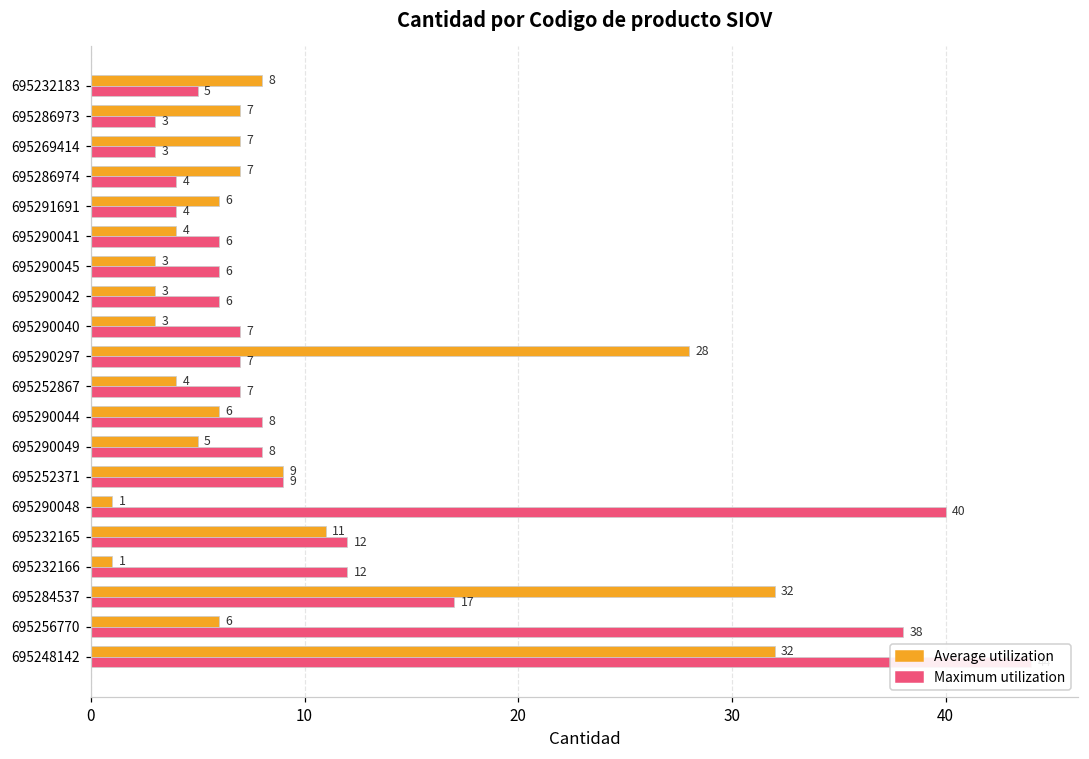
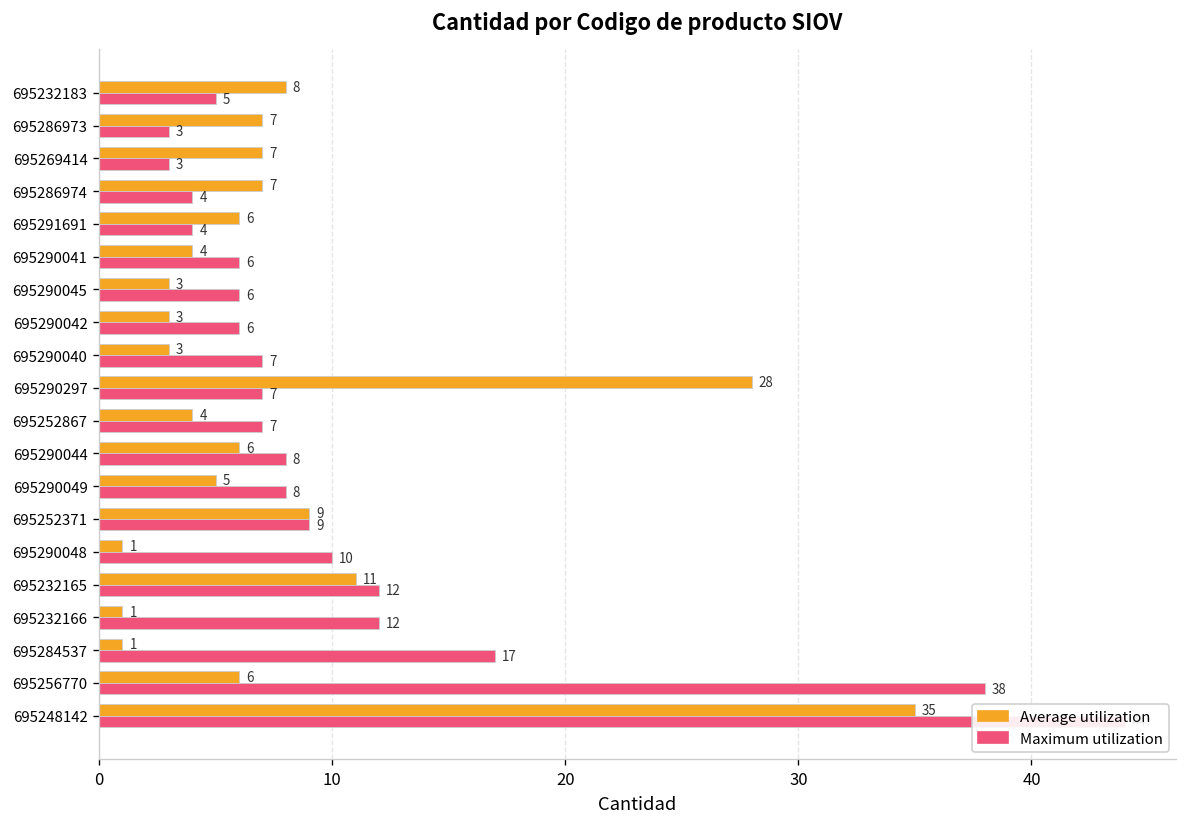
Maximum utilization, 695290048: 40 -> 10
Average utilization, 695284537: 32 -> 1
Average utilization, 695248142: 32 -> 35
